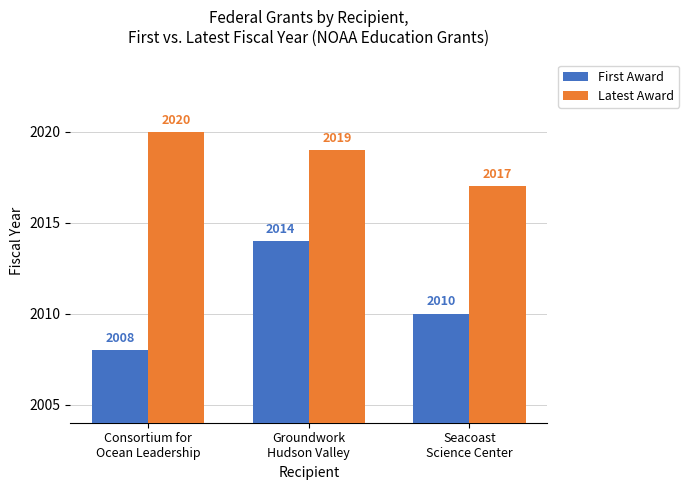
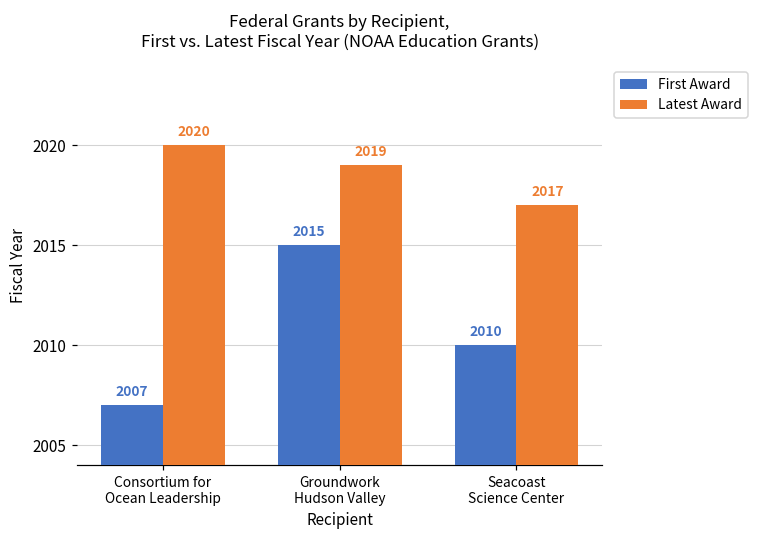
First Award, Consortium for Ocean Leadership: 2008 -> 2007
First Award, Groundwork Hudson Valley: 2014 -> 2015
